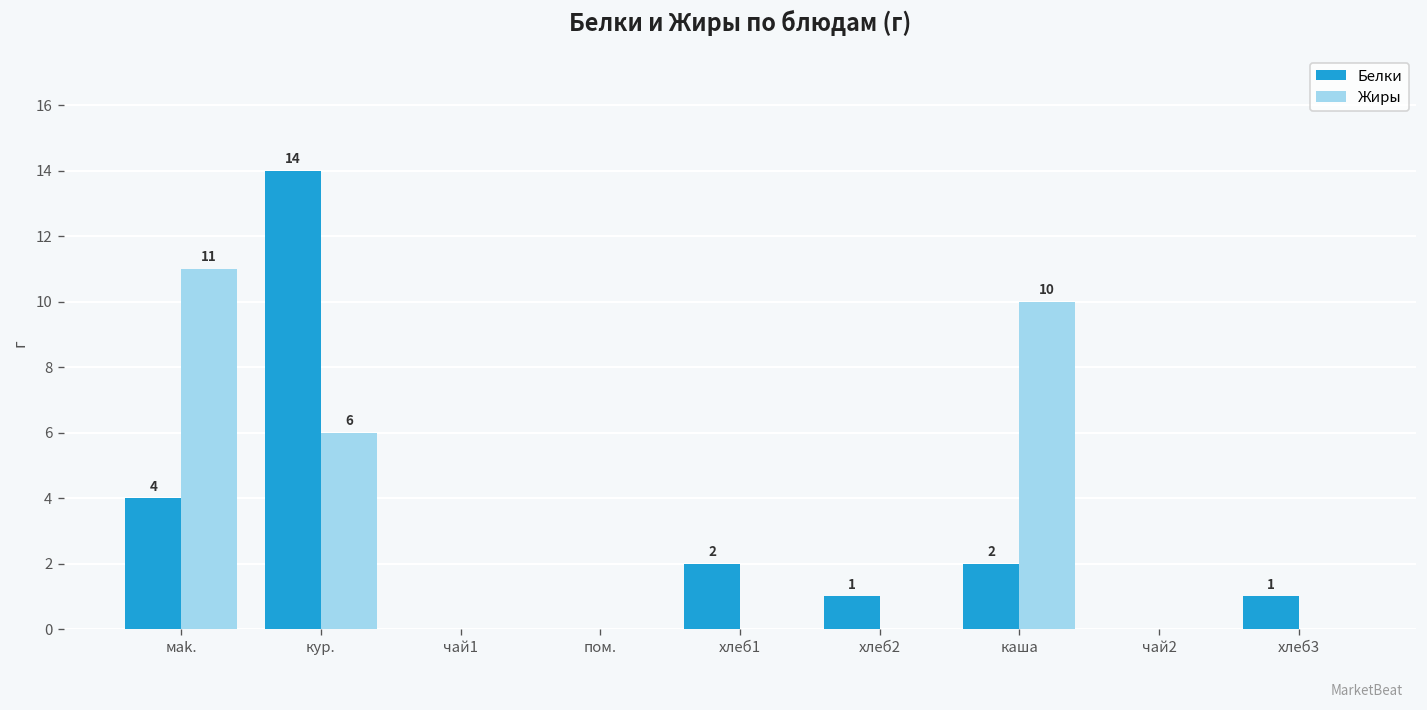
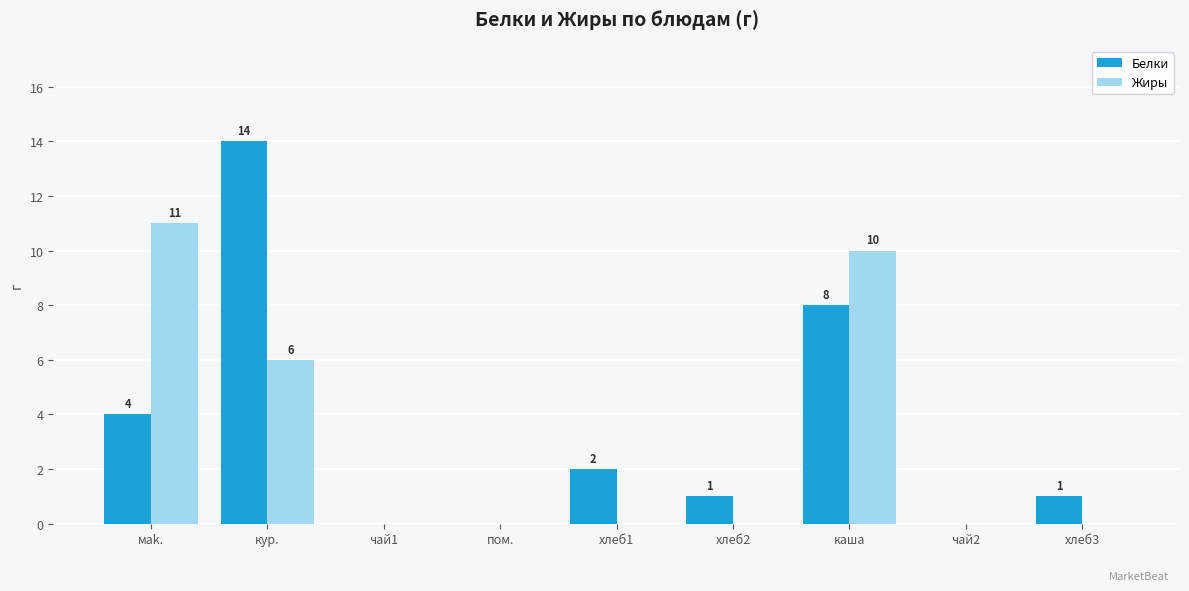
Белки, каша: 2 -> 8
